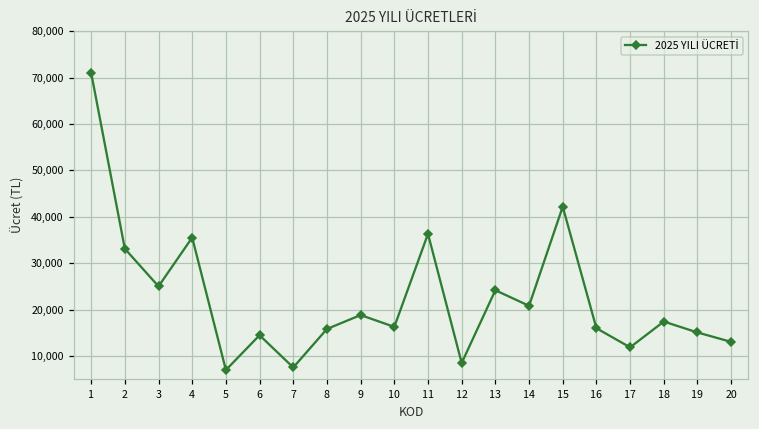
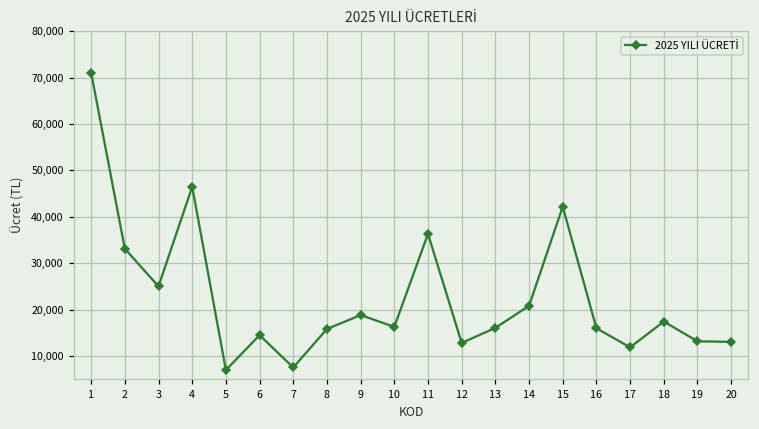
4: 36,000 -> 46,000
12: 8,000 -> 13,000
13: 24,000 -> 16,000
19: 15,000 -> 13,000
